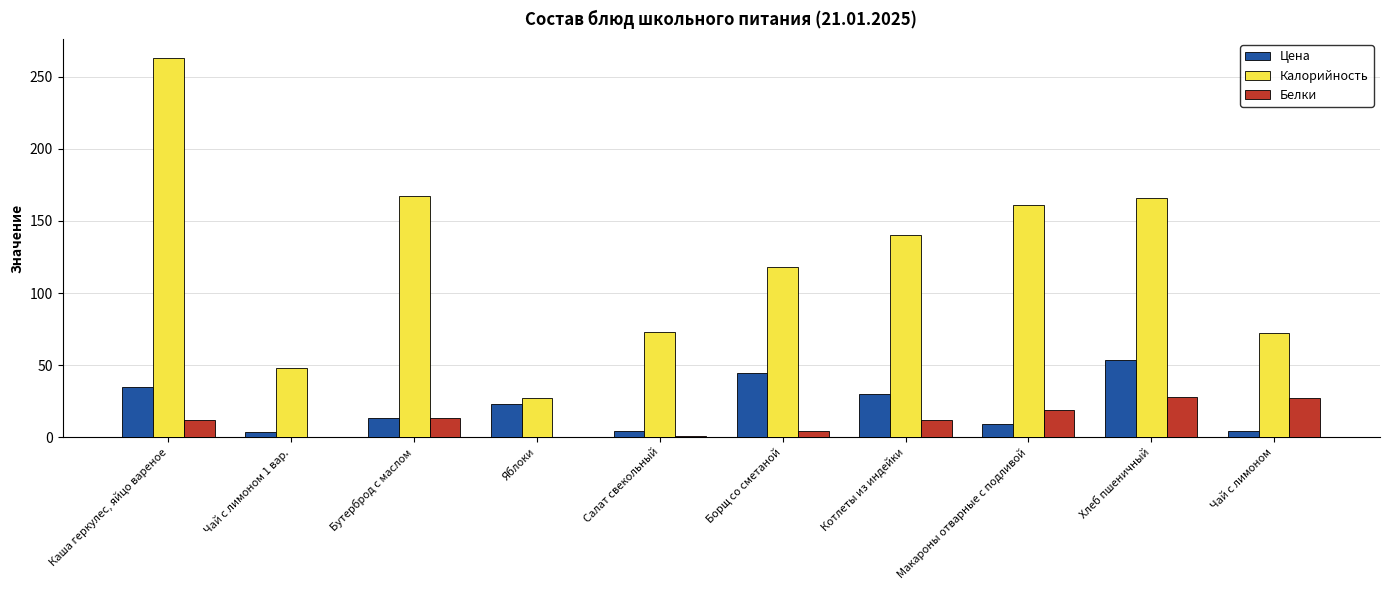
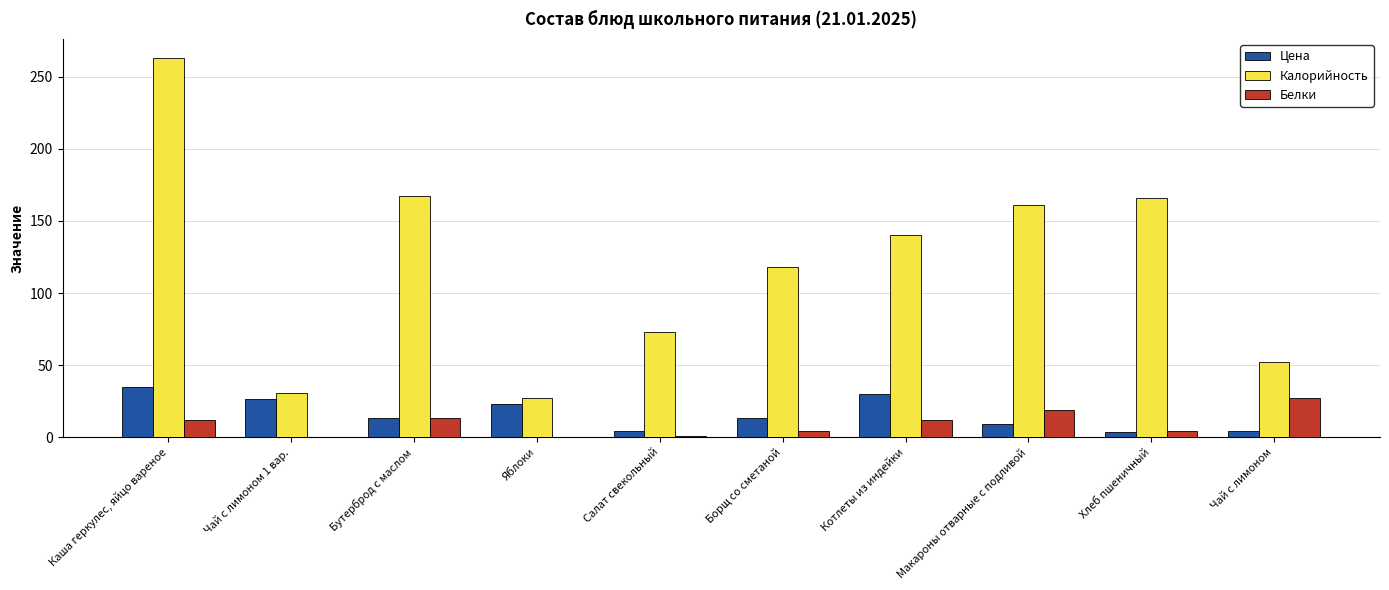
Цена, Чай с лимоном 1 вар.: 4 -> 27
Калорийность, Чай с лимоном 1 вар.: 48 -> 31
Цена, Борщ со сметаной: 45 -> 13
Цена, Хлеб пшеничный: 54 -> 4
Белки, Хлеб пшеничный: 28 -> 4
Калорийность, Чай с лимоном: 72 -> 52
